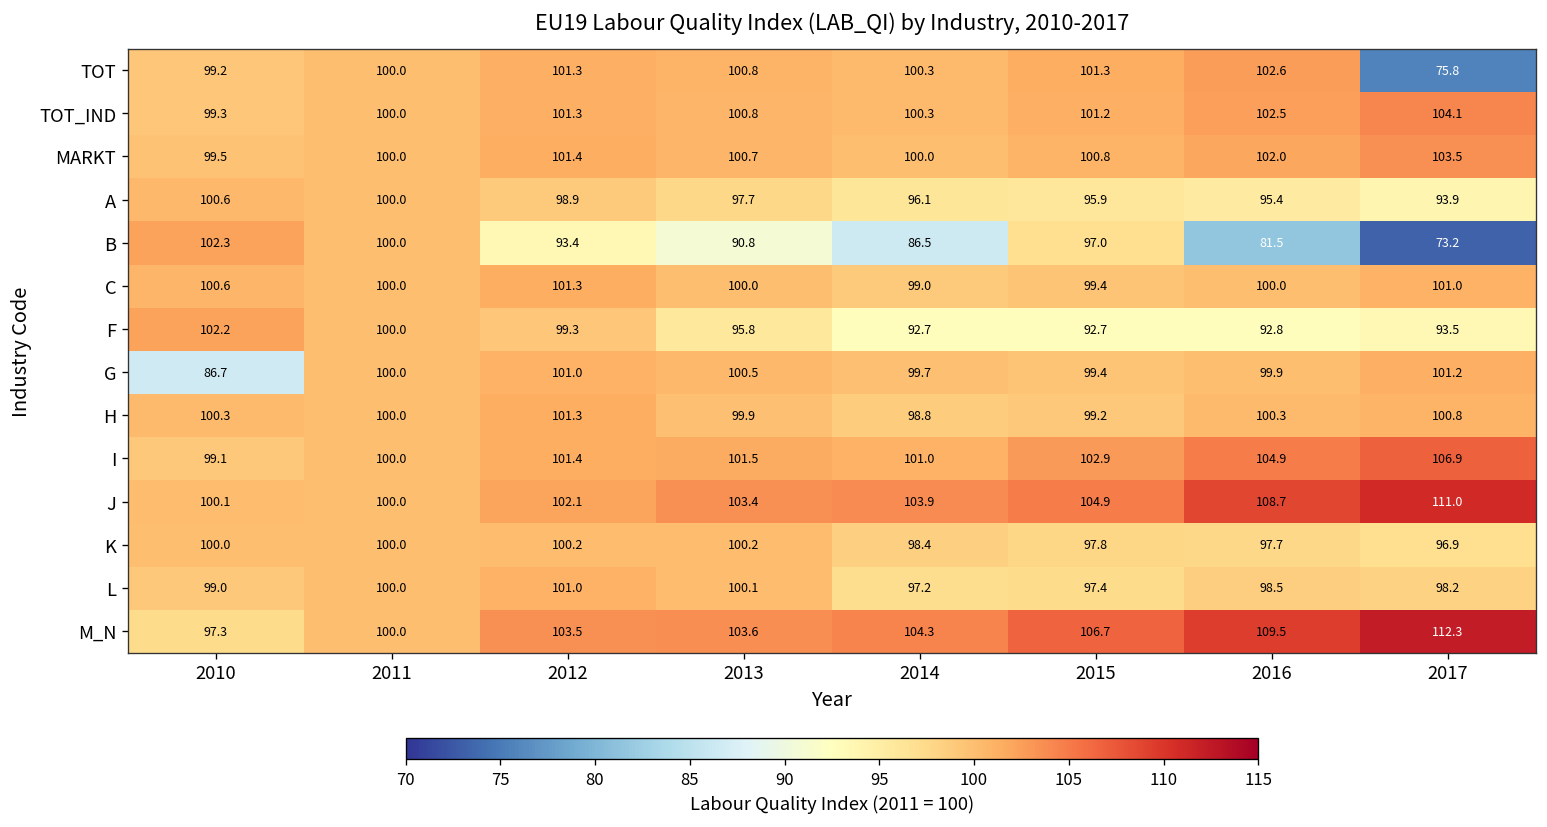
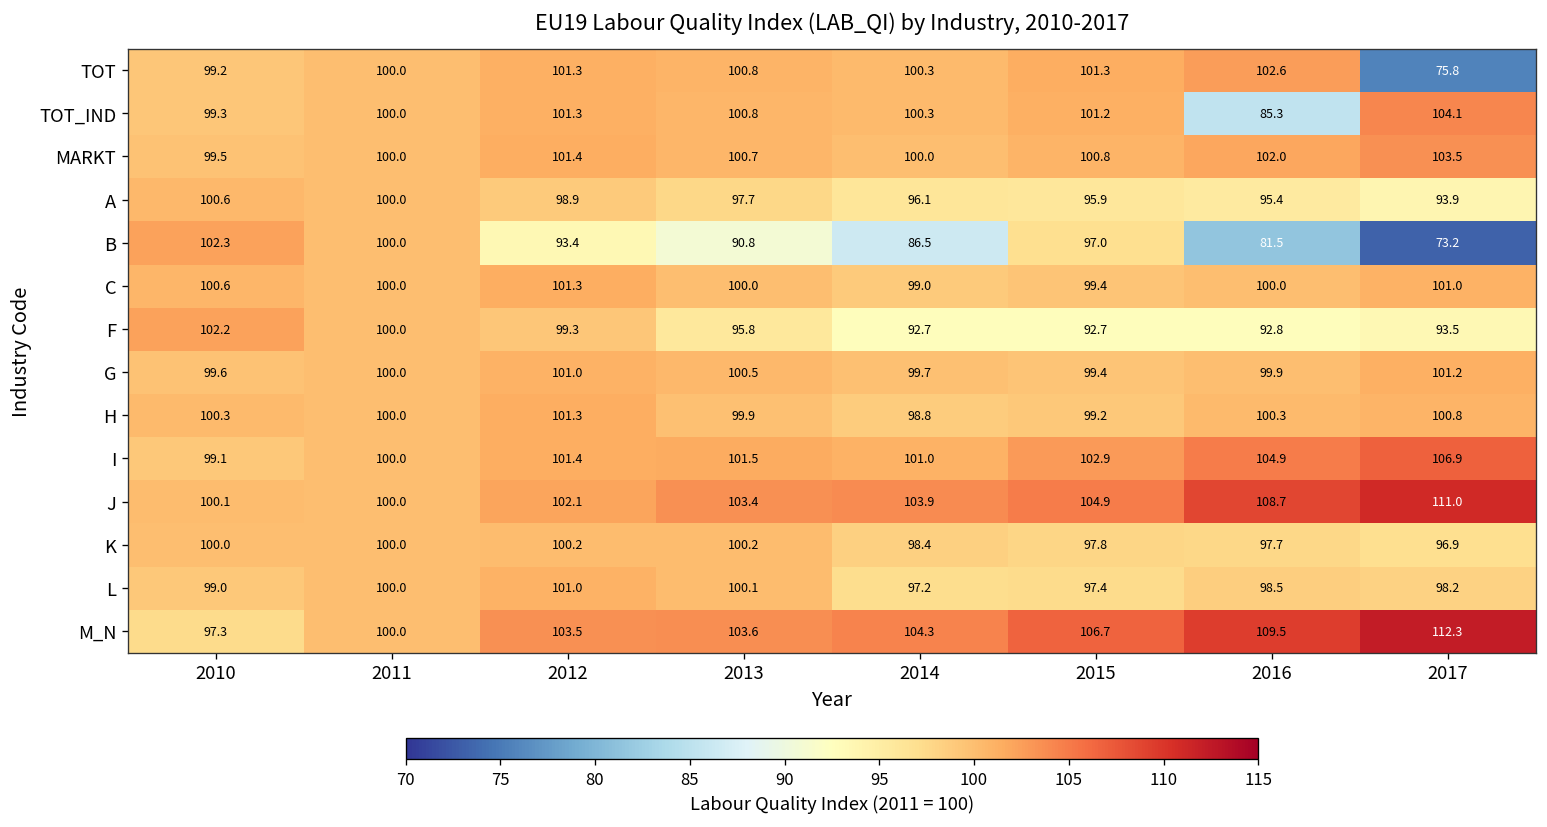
TOT_IND, 2016: 102.5 -> 85.3
G, 2010: 86.7 -> 99.6
